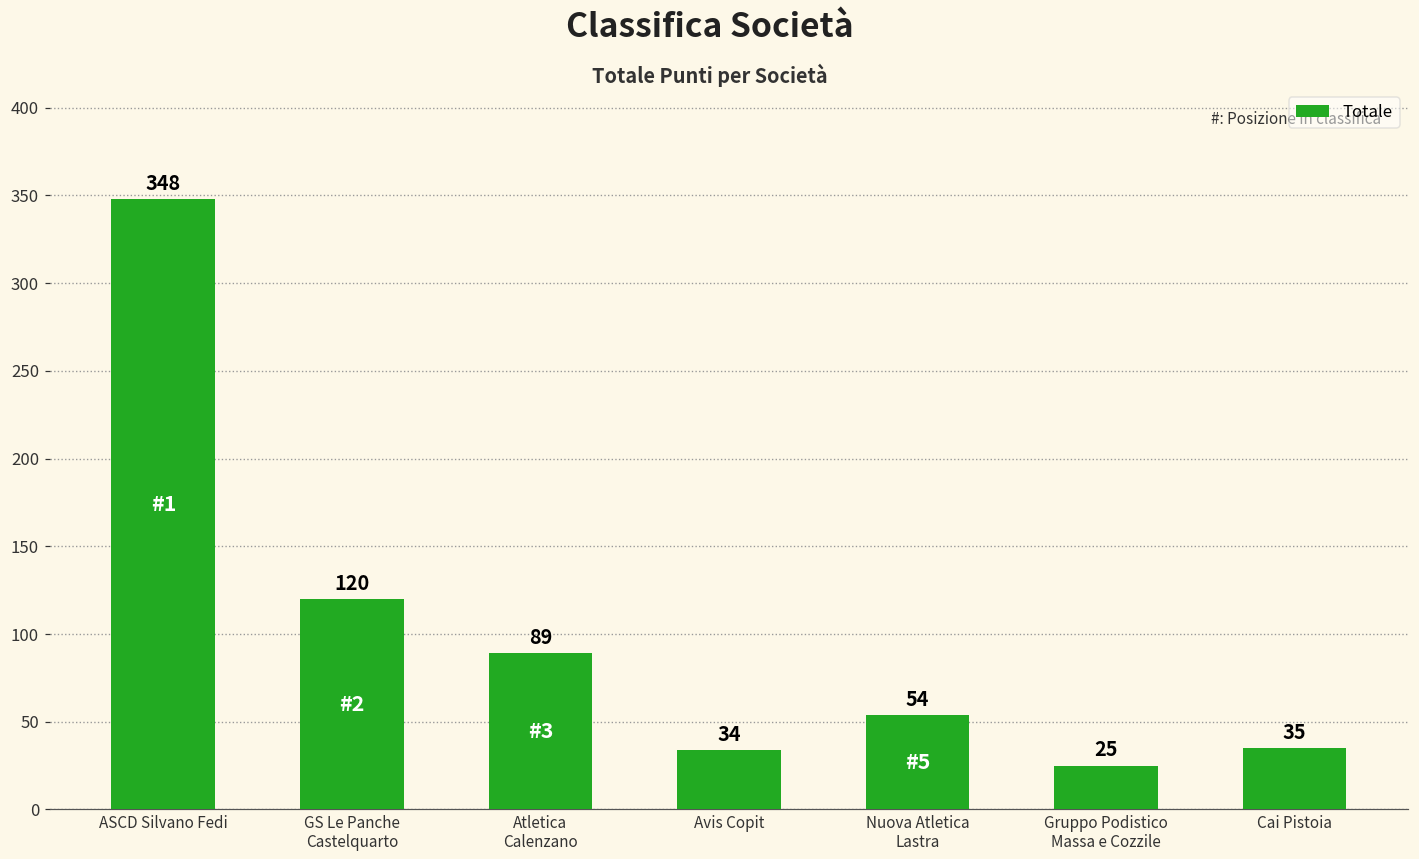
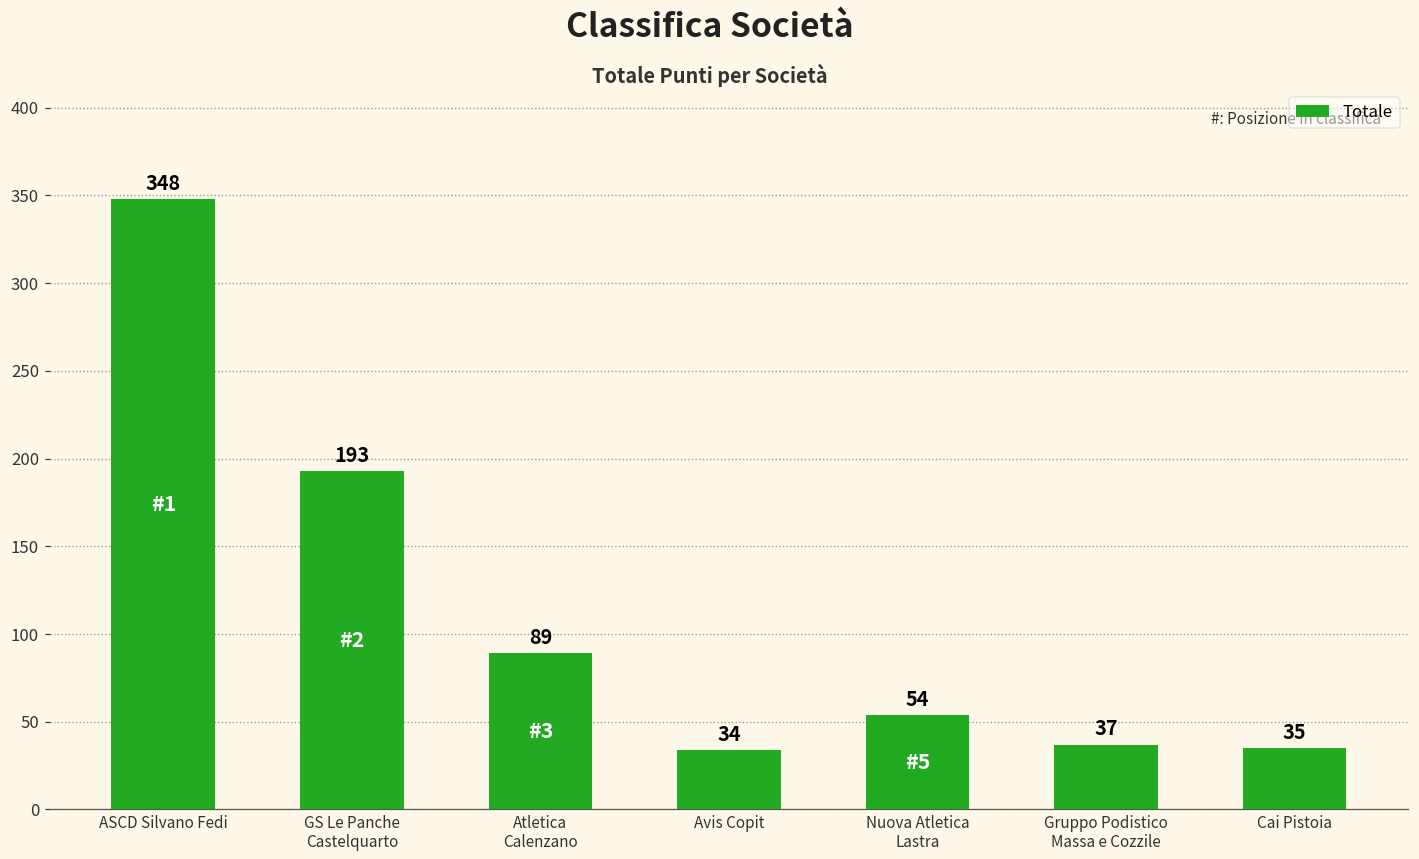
GS Le Panche Castelquarto: 120 -> 193
Gruppo Podistico Massa e Cozzile: 25 -> 37
